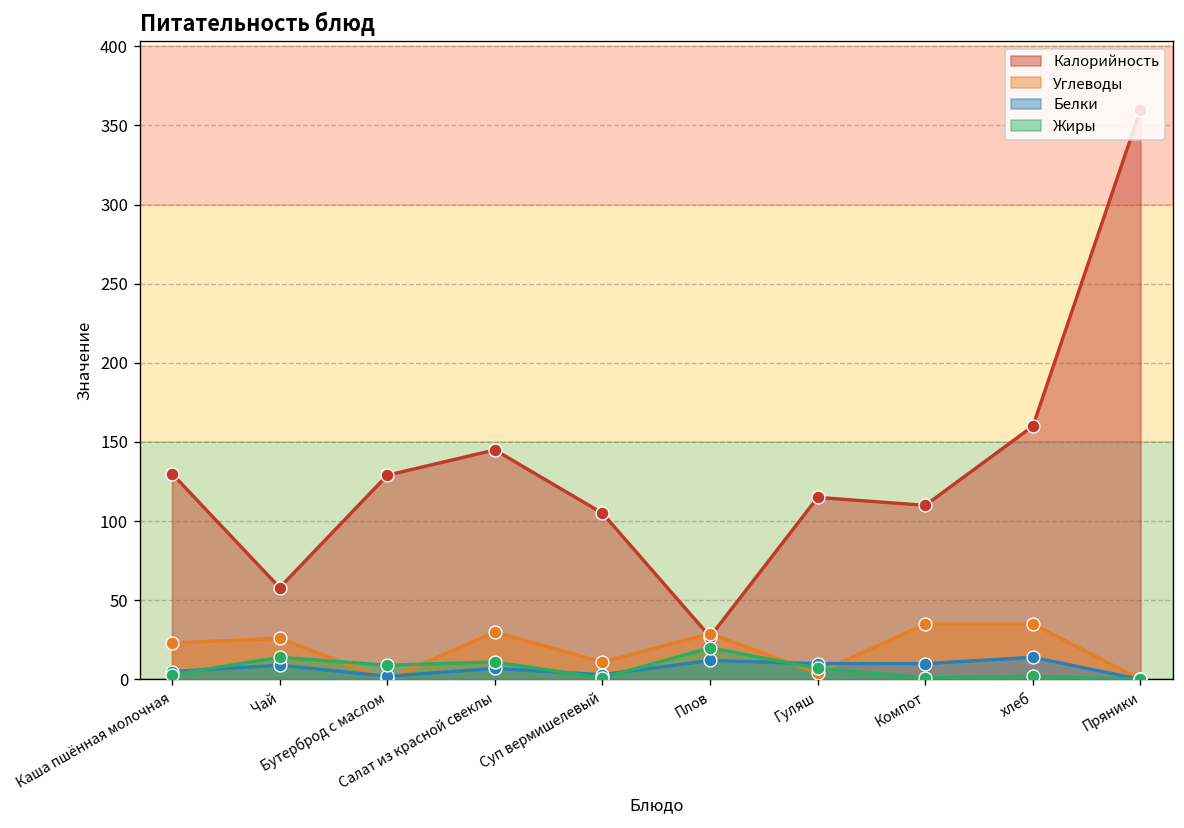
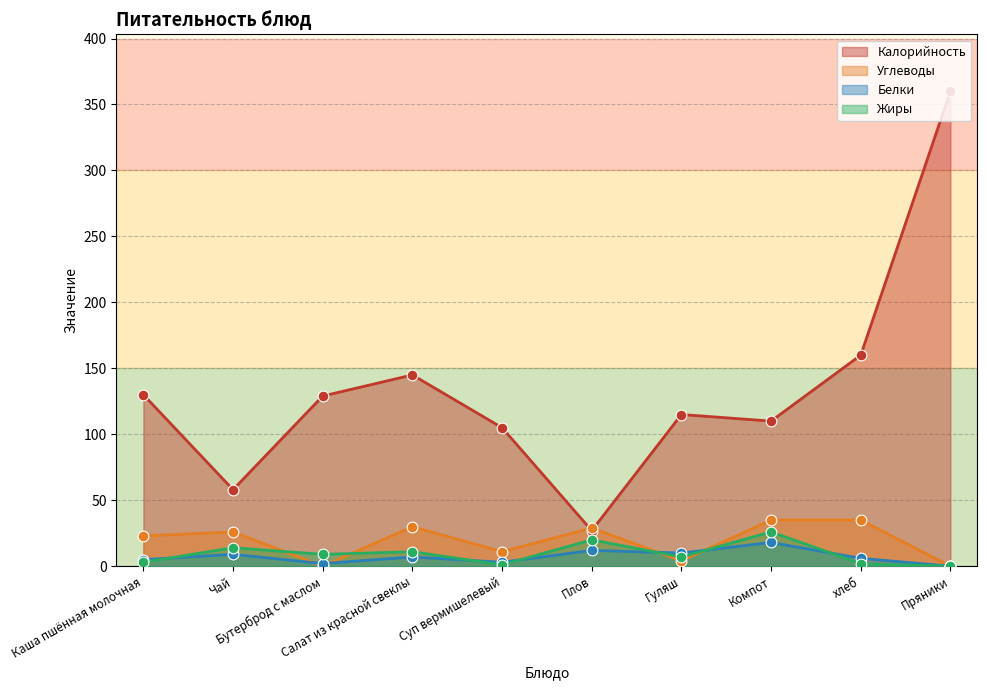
Белки, Компот: 10 -> 18
Жиры, Компот: 1 -> 26
Белки, хлеб: 14 -> 6
